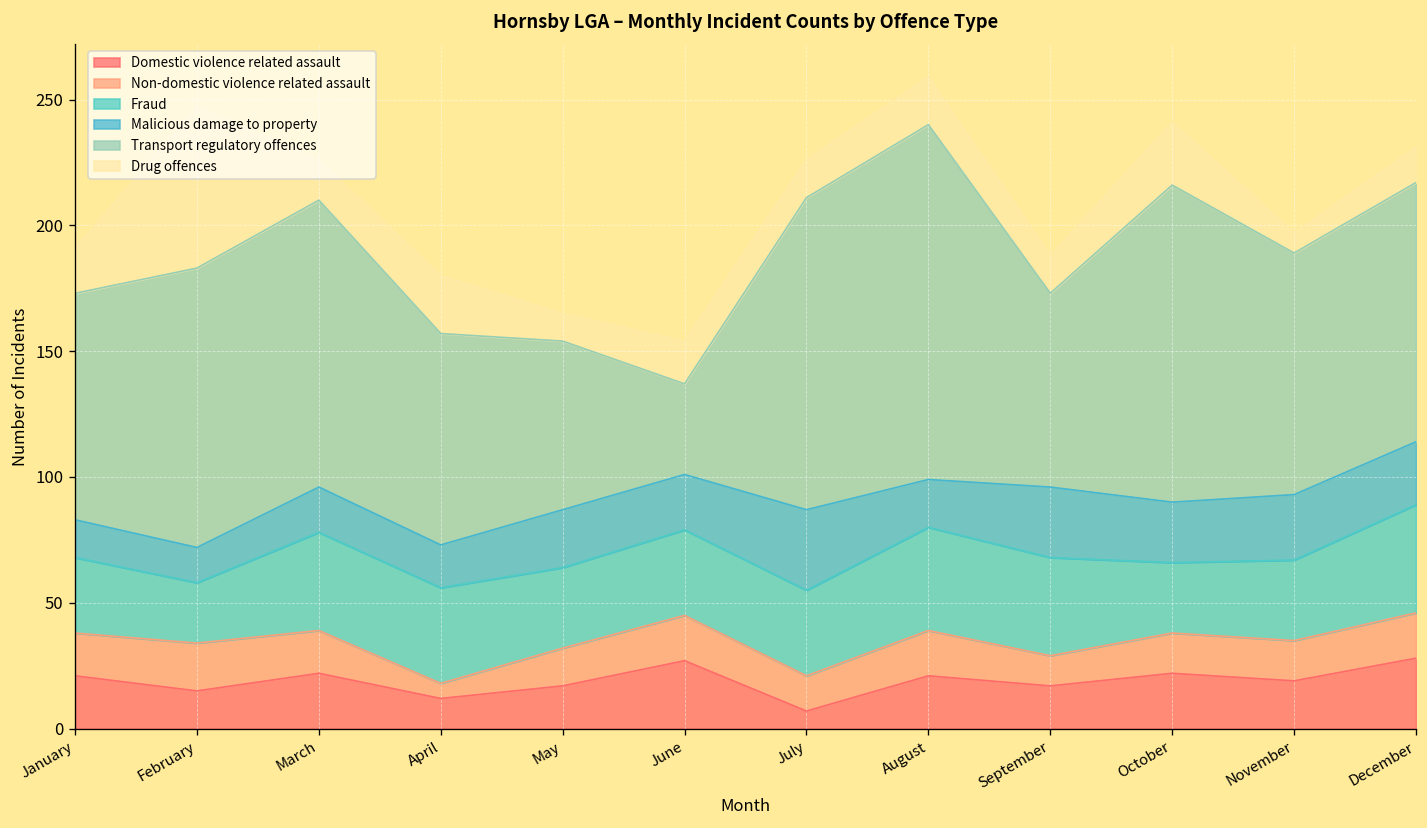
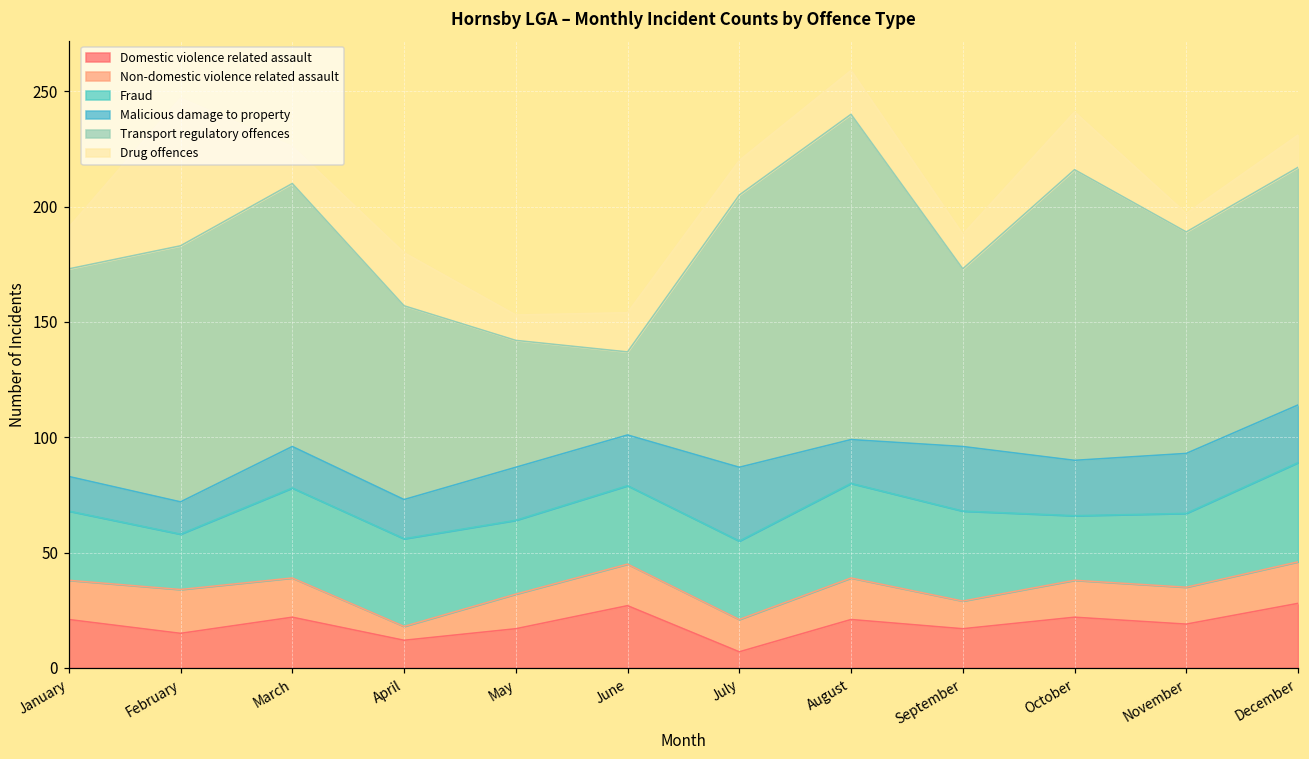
Transport regulatory offences, May: 67 -> 55
Transport regulatory offences, July: 124 -> 118
